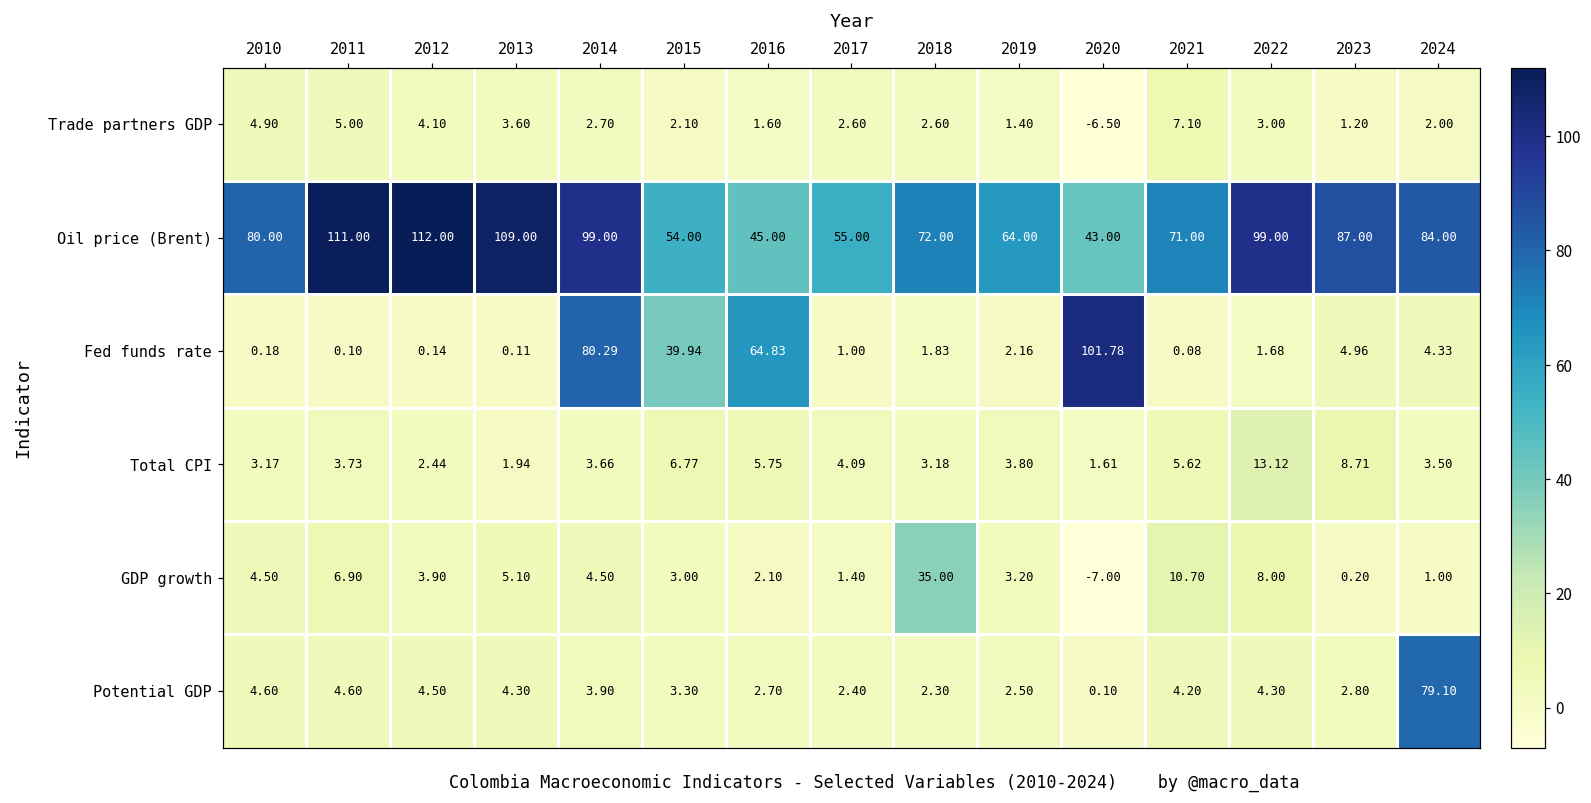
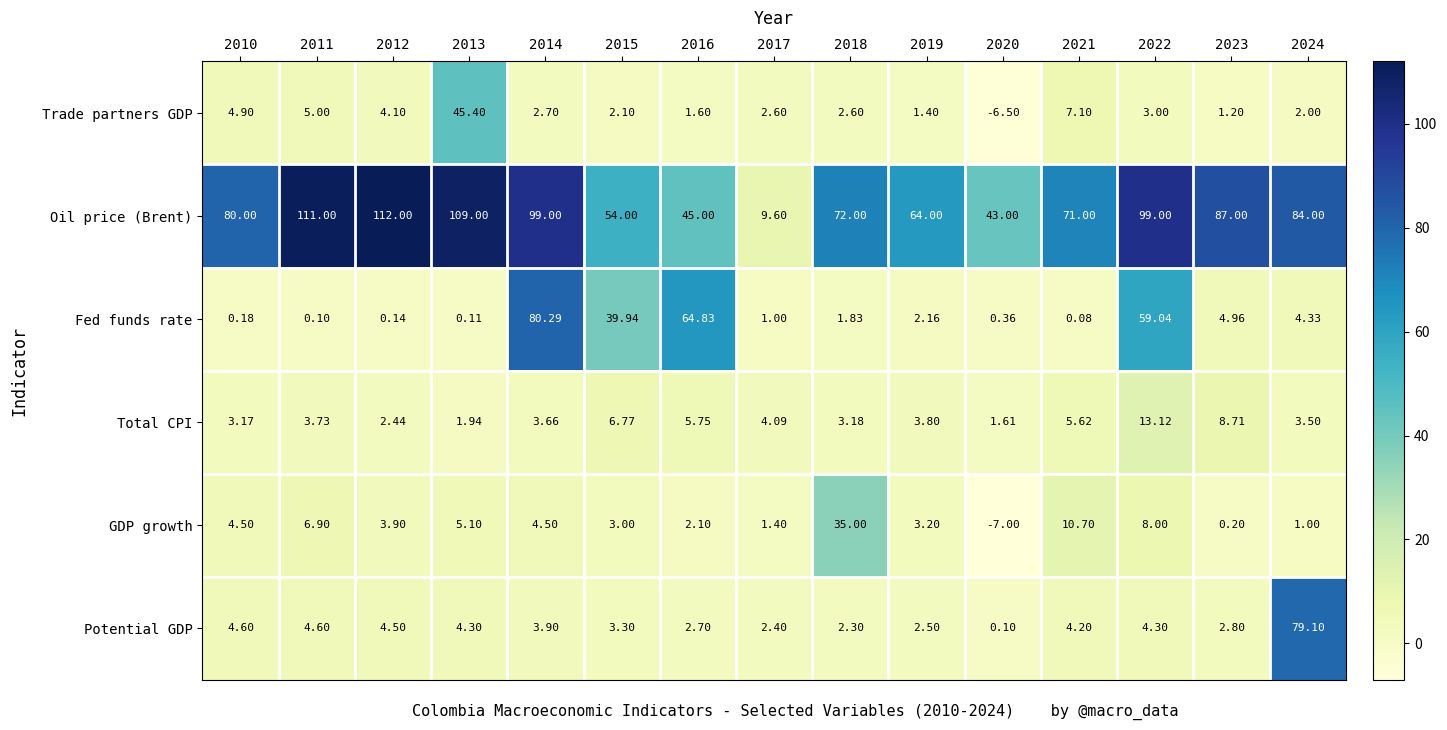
Trade partners GDP, 2013: 3.60 -> 45.40
Oil price (Brent), 2017: 55.00 -> 9.60
Fed funds rate, 2020: 101.78 -> 0.36
Fed funds rate, 2022: 1.68 -> 59.04
